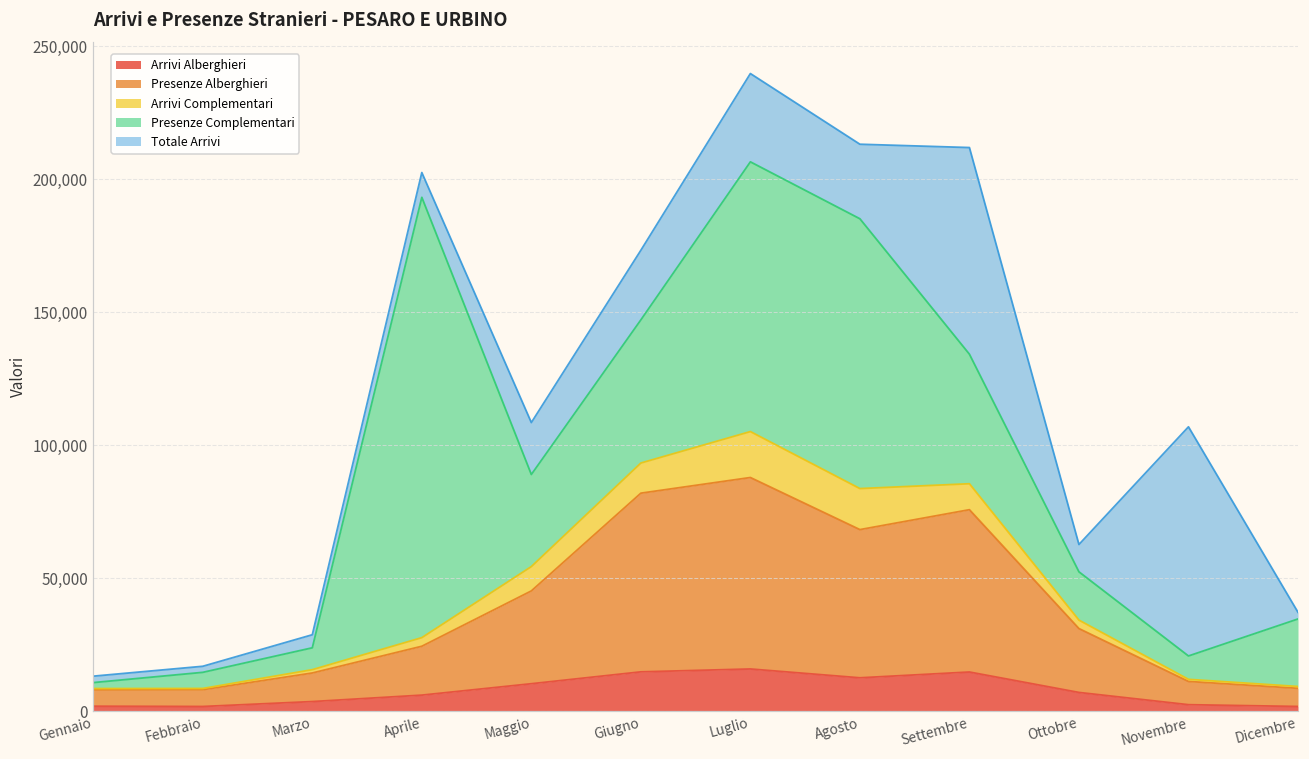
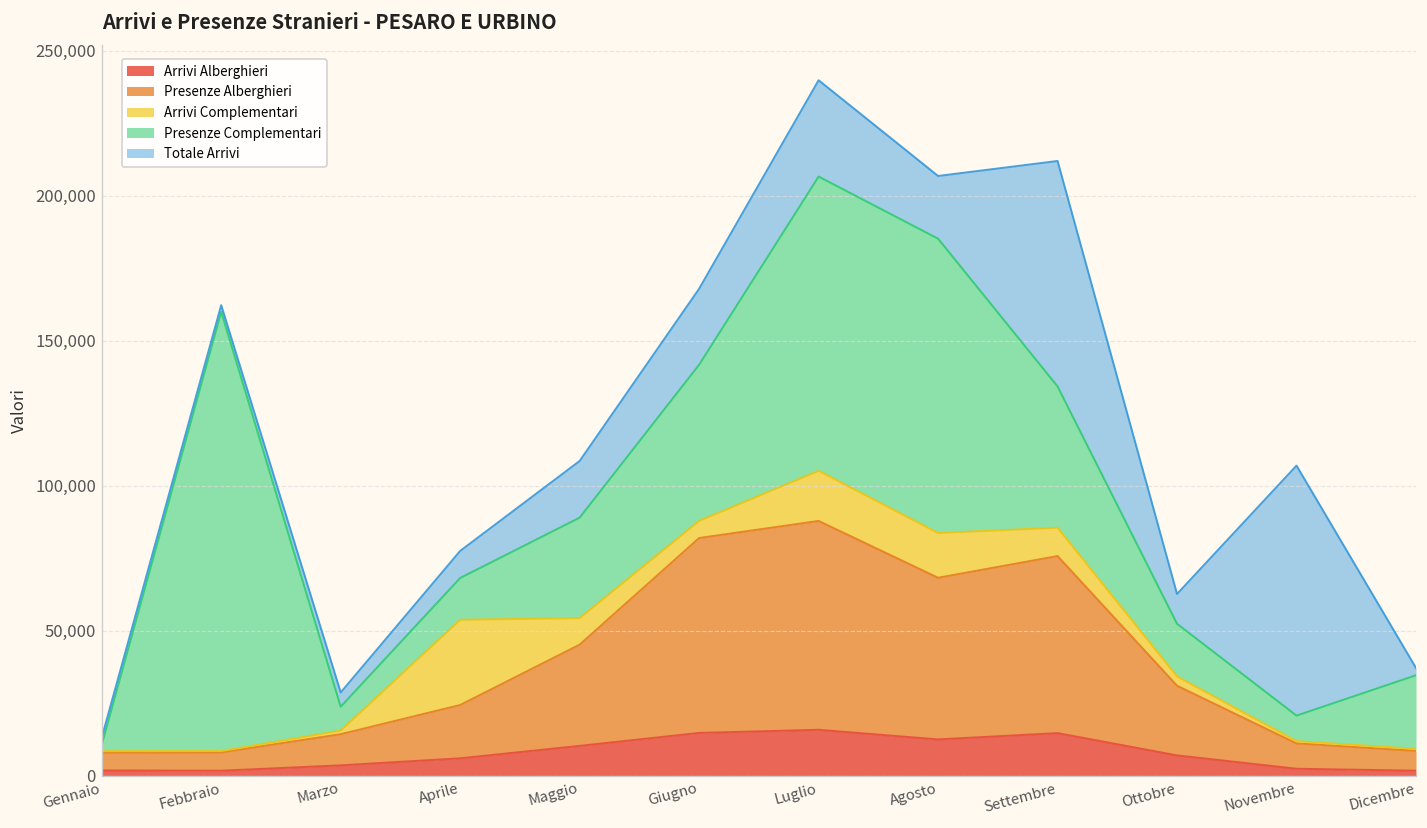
Presenze Complementari, Febbraio: 6,000 -> 151,000
Arrivi Complementari, Aprile: 3,000 -> 29,000
Presenze Complementari, Aprile: 166,000 -> 14,000
Arrivi Complementari, Giugno: 11,000 -> 6,000
Totale Arrivi, Agosto: 28,000 -> 22,000
